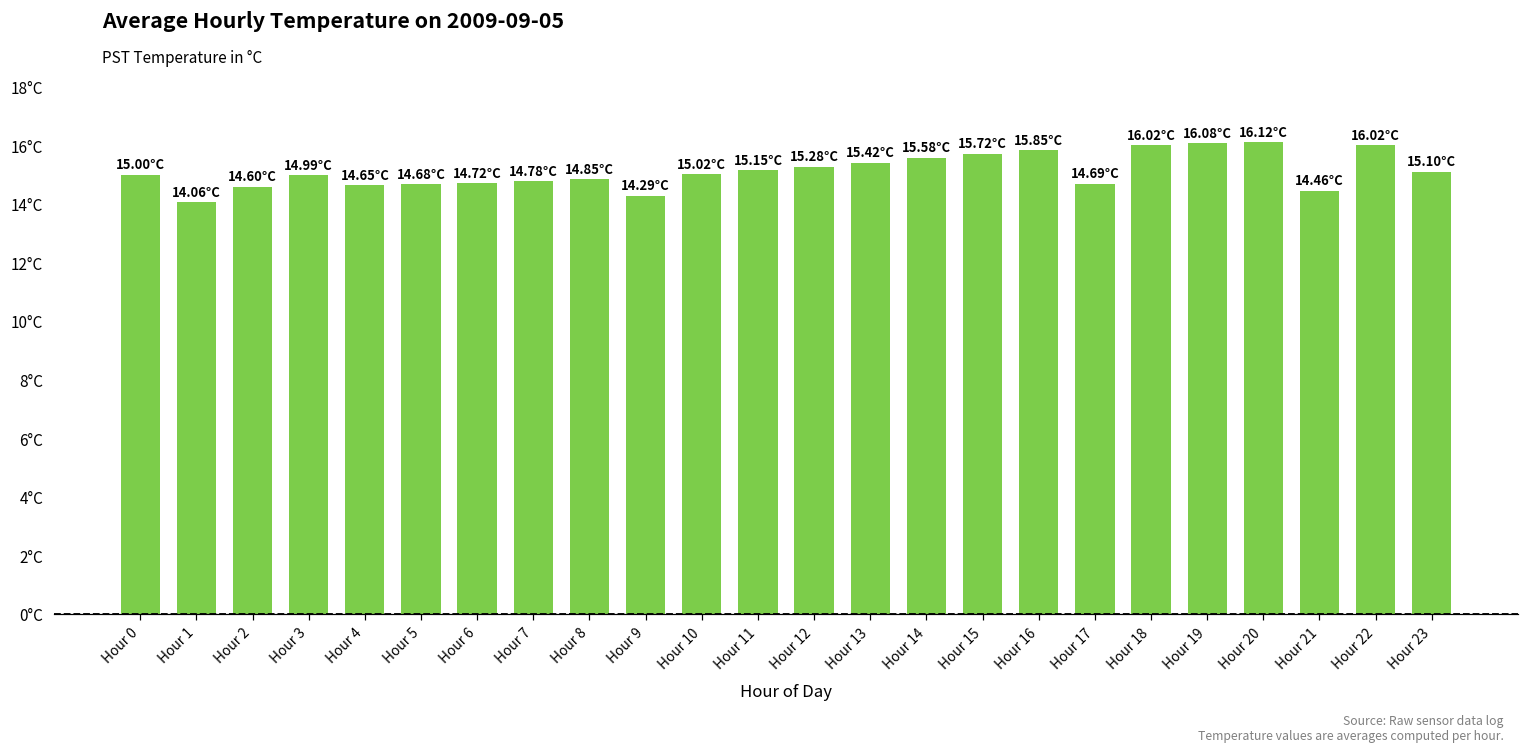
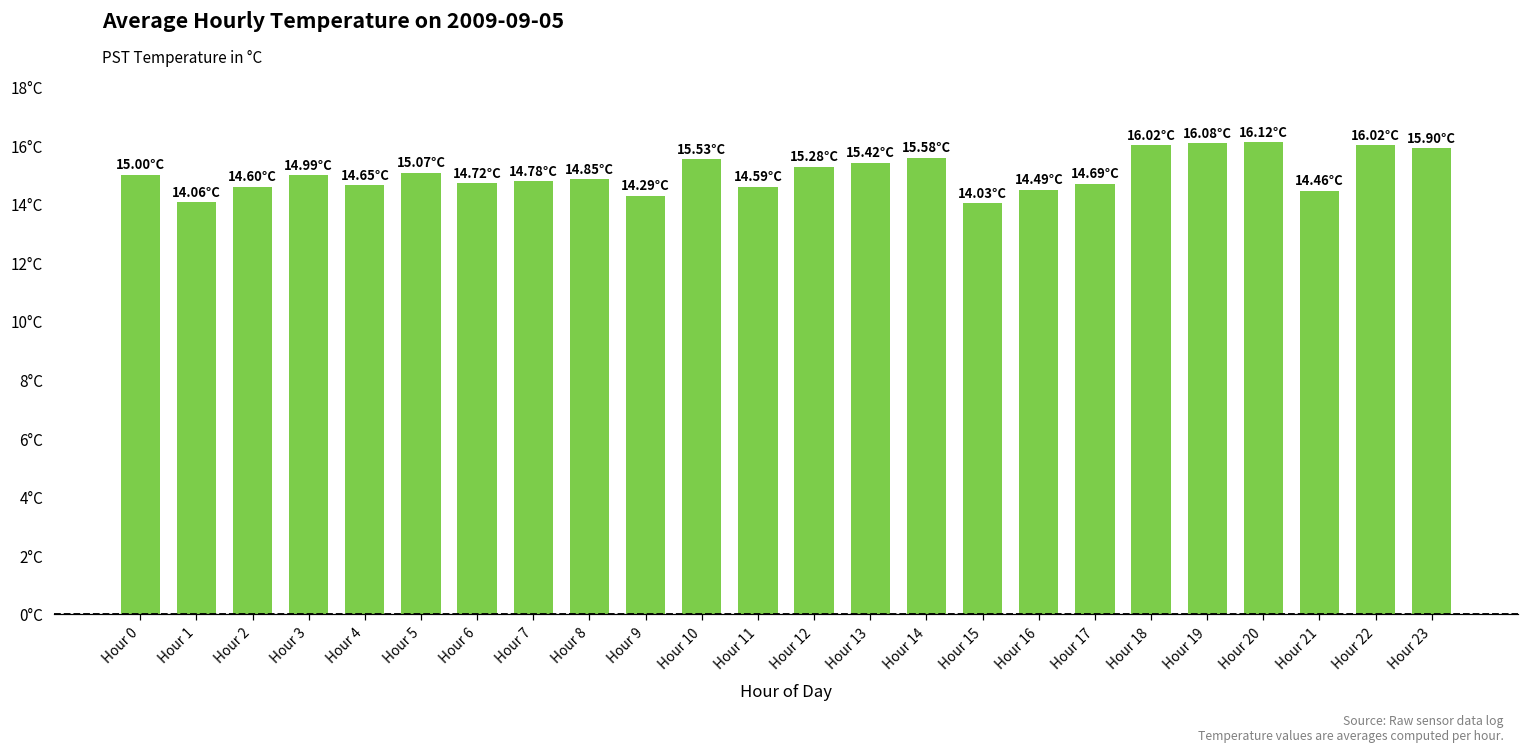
Hour 5: 14.68°C -> 15.07°C
Hour 10: 15.02°C -> 15.53°C
Hour 11: 15.15°C -> 14.59°C
Hour 15: 15.72°C -> 14.03°C
Hour 16: 15.85°C -> 14.49°C
Hour 23: 15.10°C -> 15.90°C
